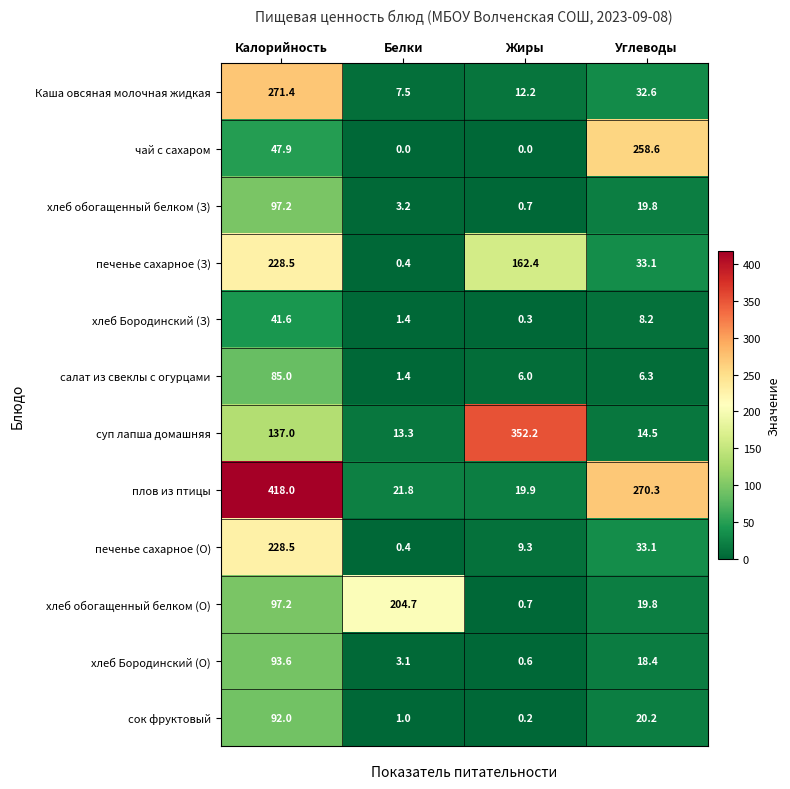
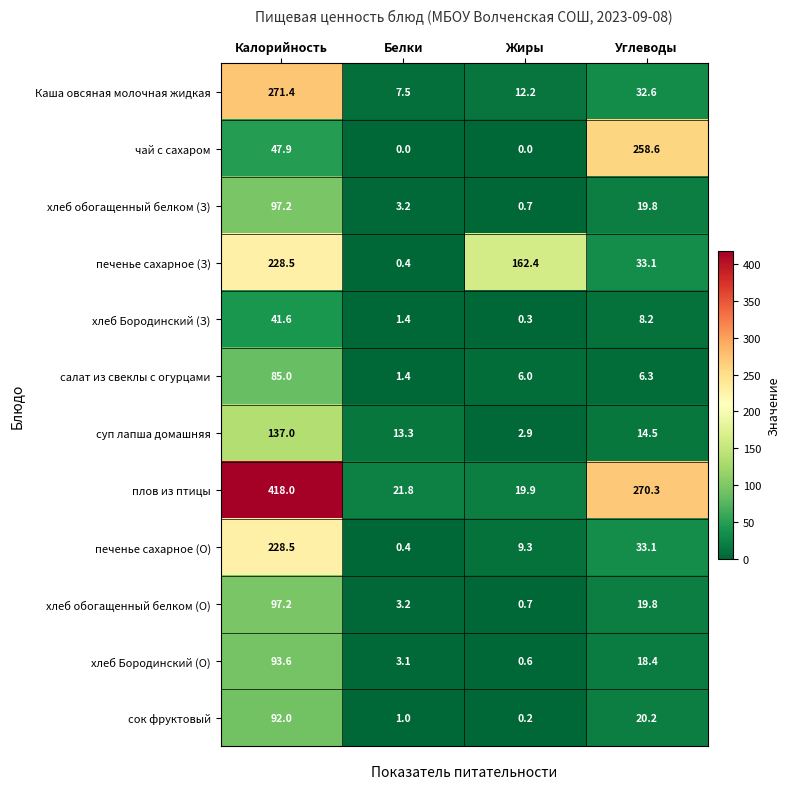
суп лапша домашняя, Жиры: 352.2 -> 2.9
хлеб обогащенный белком (О), Белки: 204.7 -> 3.2
